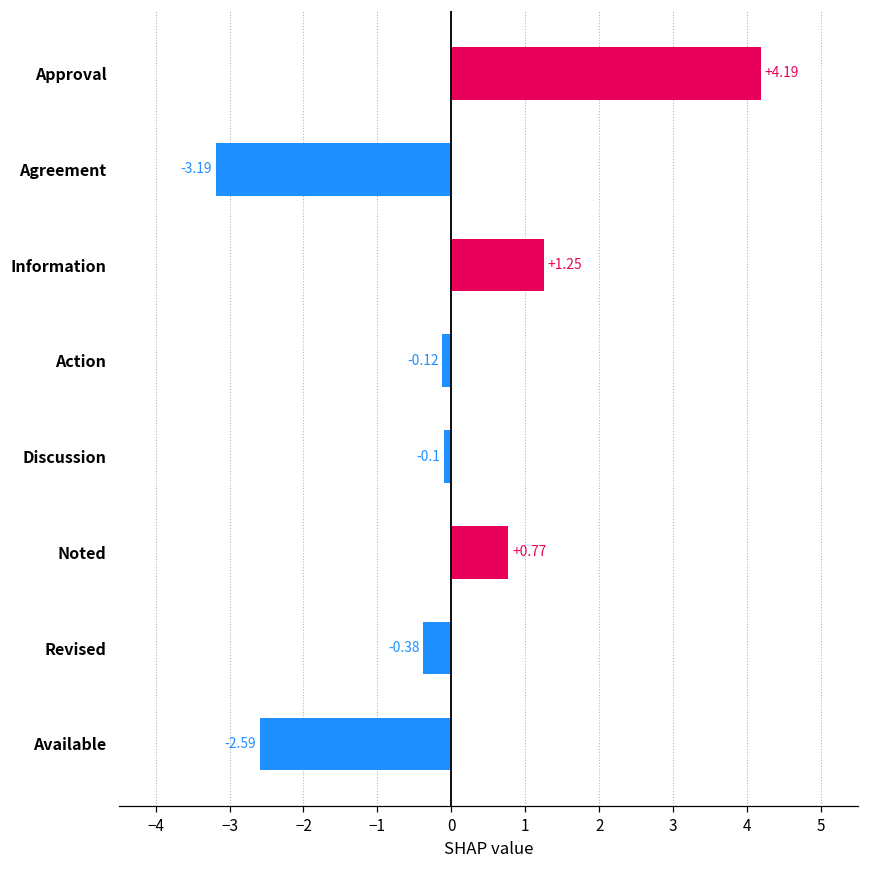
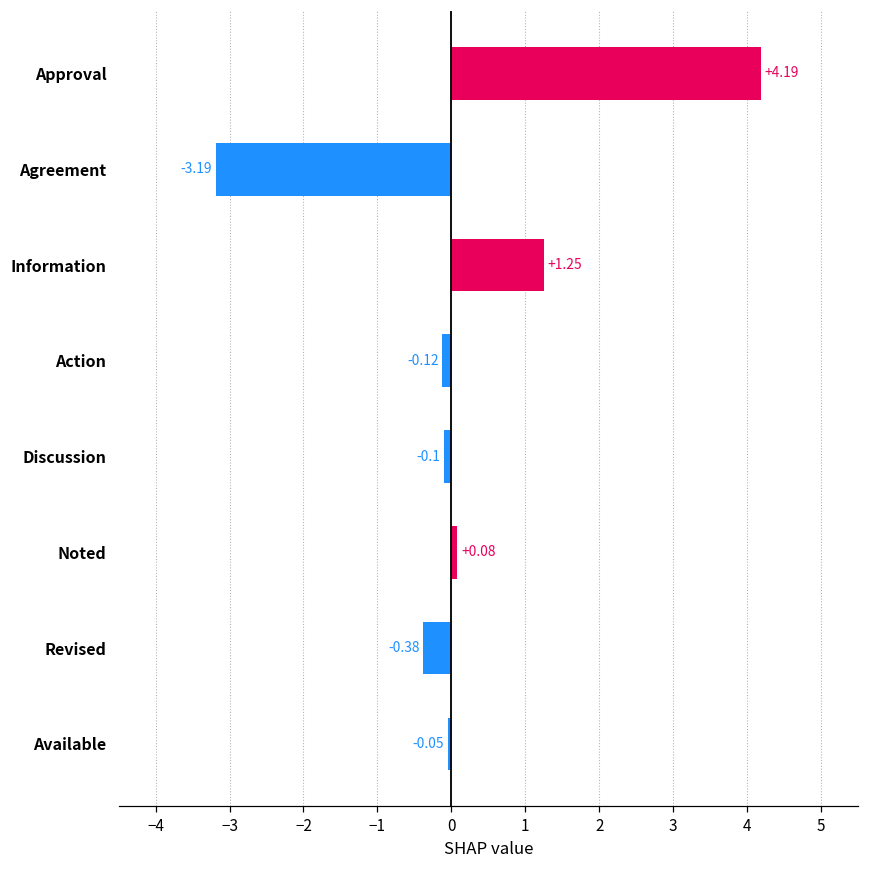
Noted: +0.77 -> +0.08
Available: -2.59 -> -0.05
